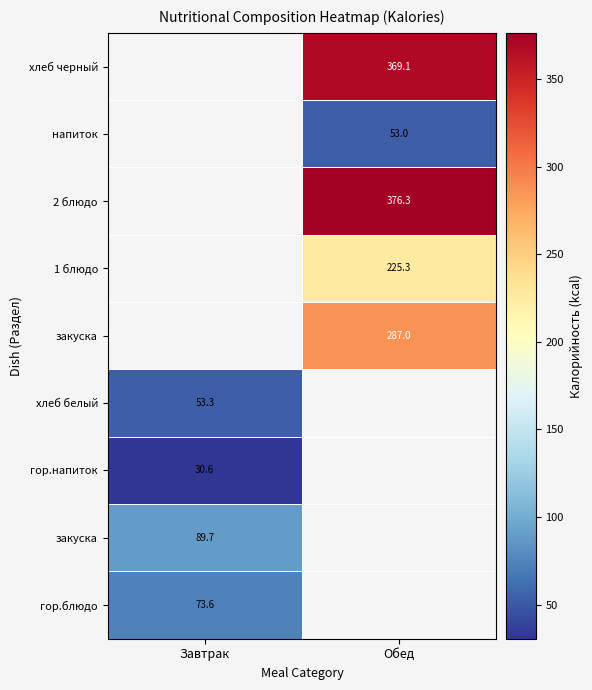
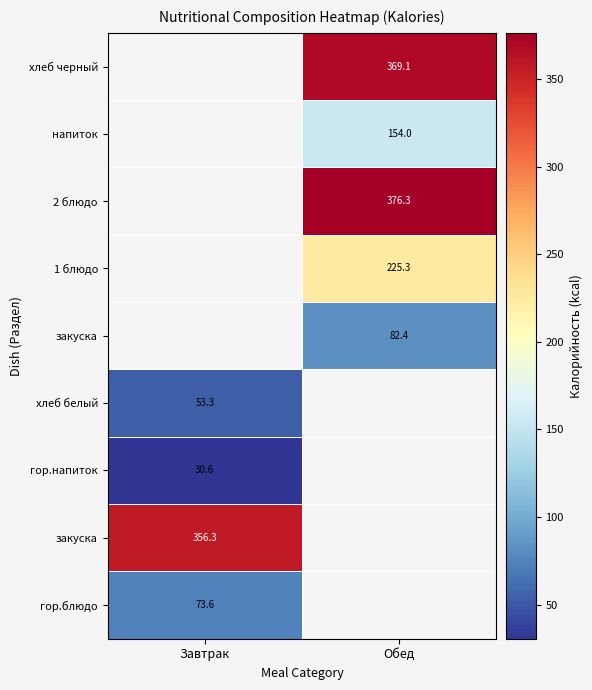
напиток, Обед: 53.0 -> 154.0
закуска, Обед: 287.0 -> 82.4
закуска, Завтрак: 89.7 -> 356.3
